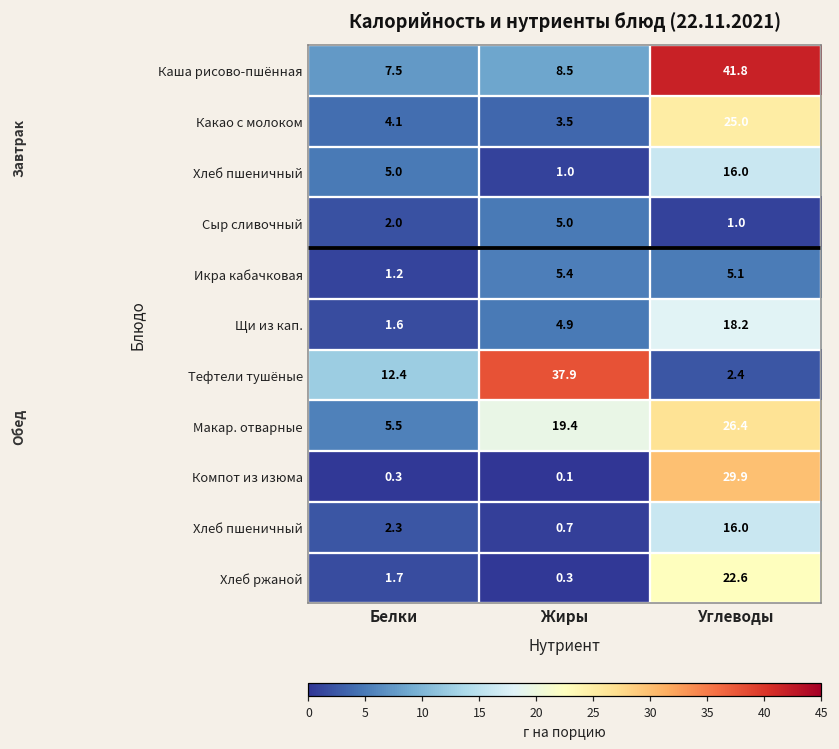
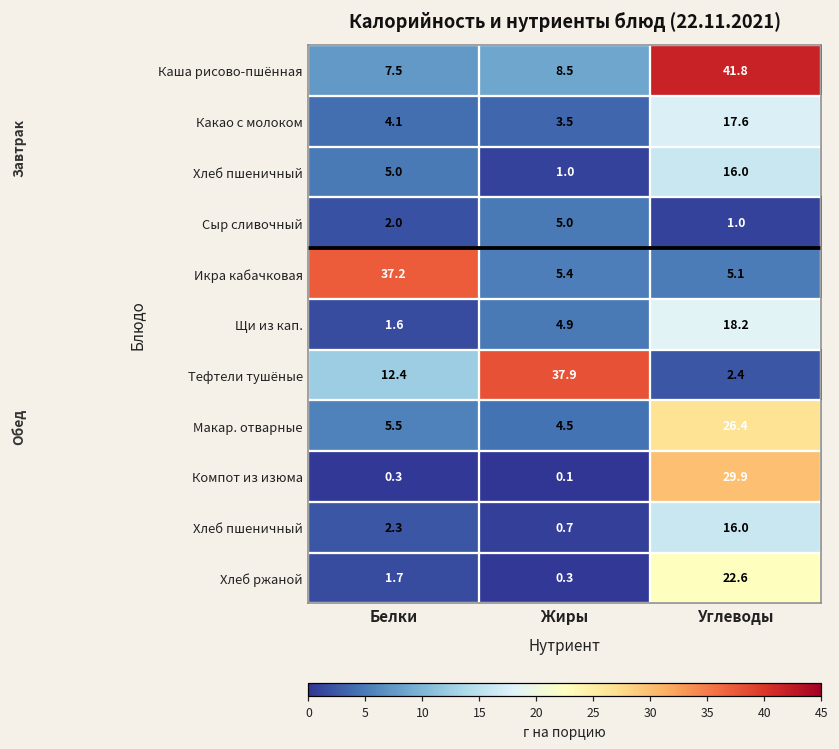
Какао с молоком, Углеводы: 25.0 -> 17.6
Икра кабачковая, Белки: 1.2 -> 37.2
Макар. отварные, Жиры: 19.4 -> 4.5
